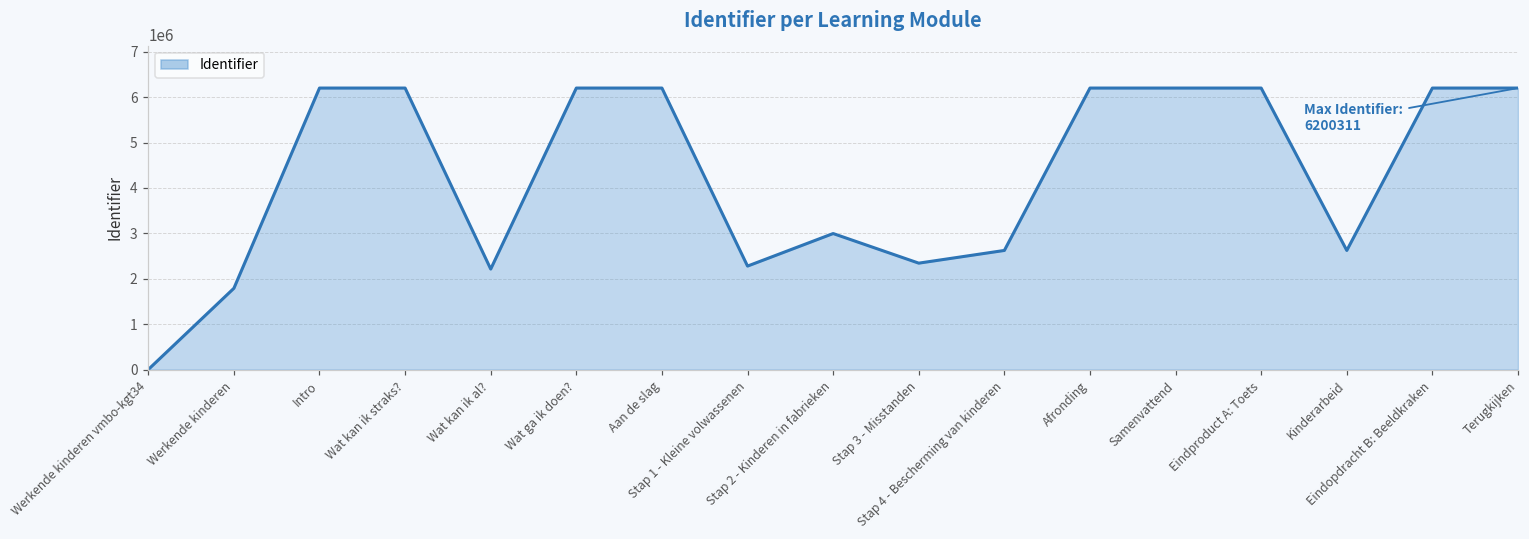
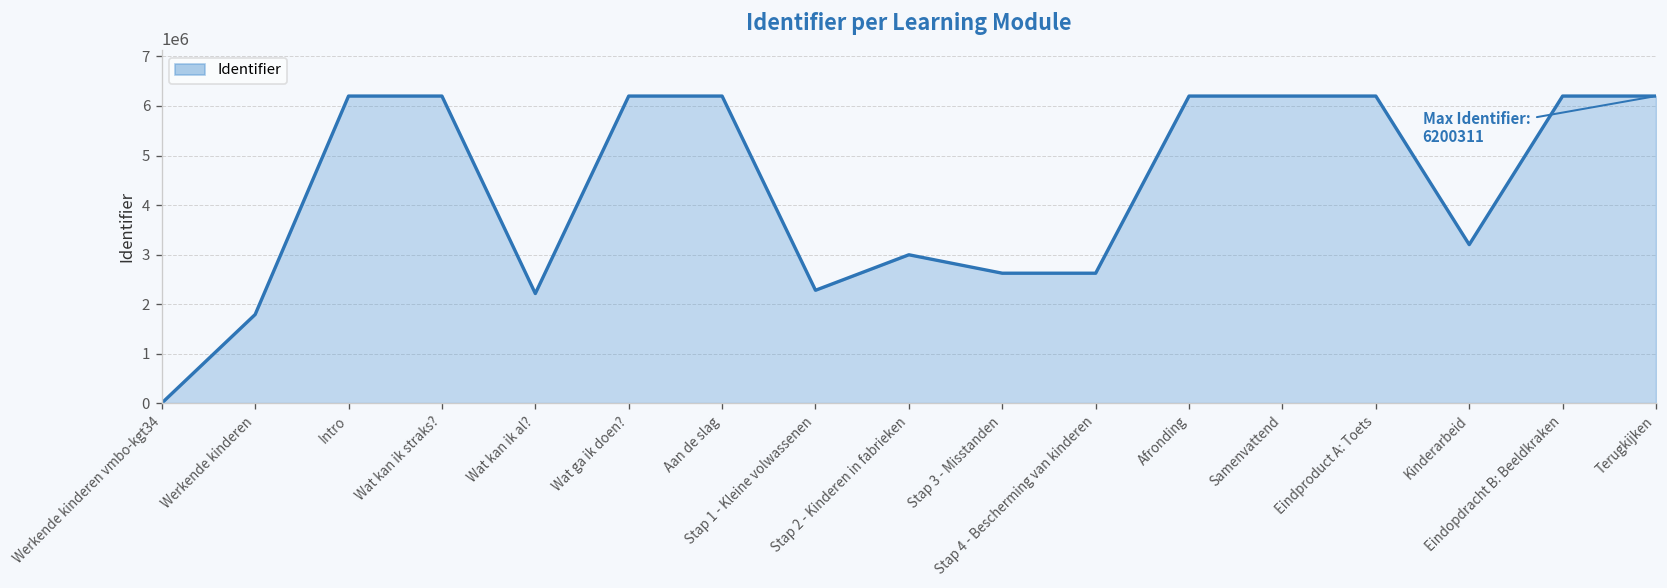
Stap 3 - Misstanden: 2300000 -> 2600000
Kinderarbeid: 2600000 -> 3200000
